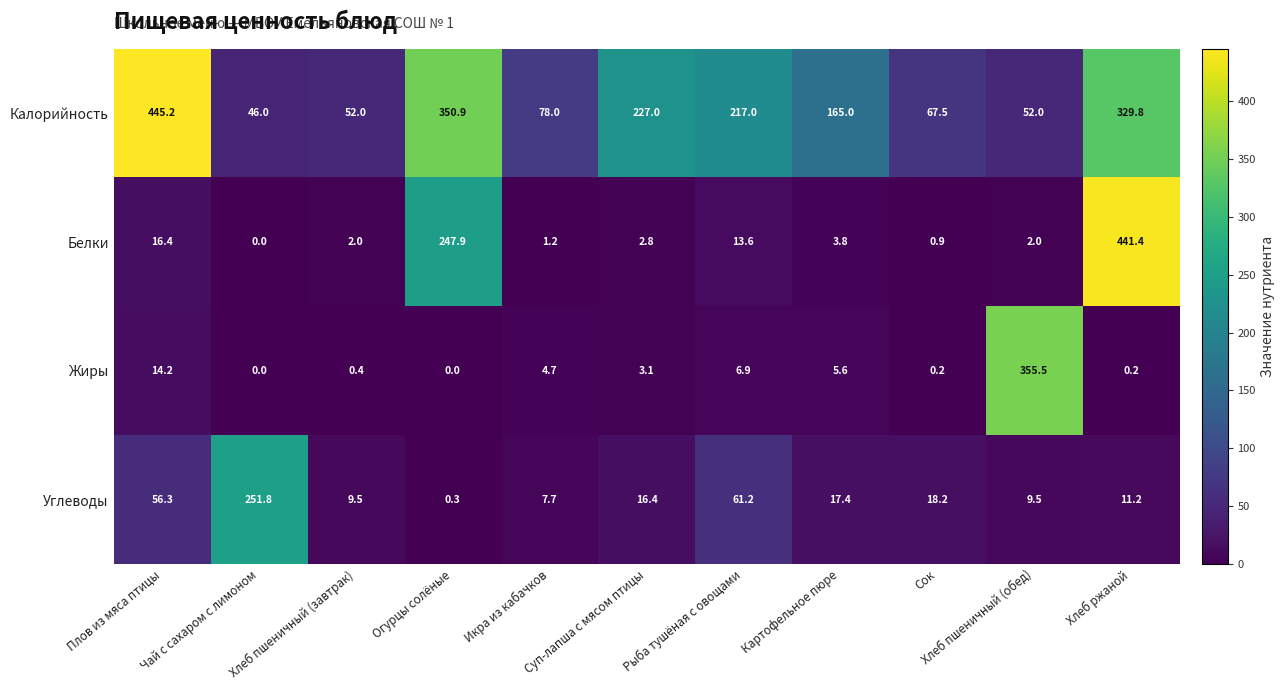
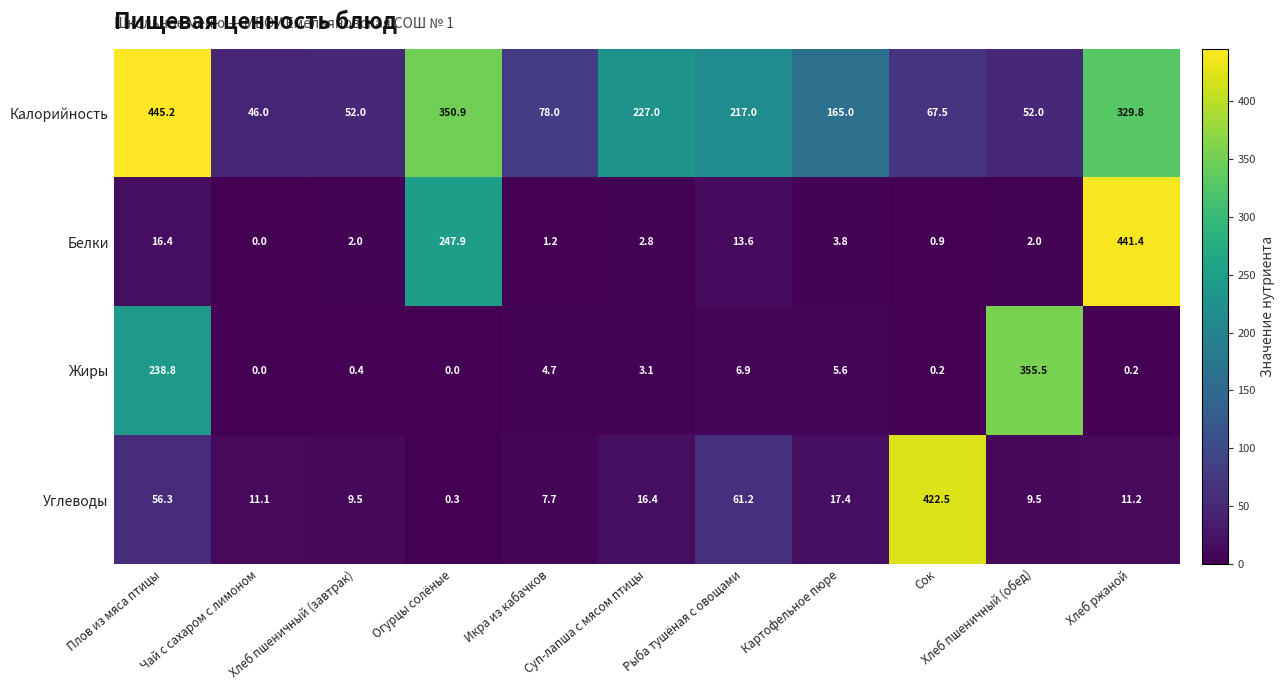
Жиры, Плов из мяса птицы: 14.2 -> 238.8
Углеводы, Чай с сахаром с лимоном: 251.8 -> 11.1
Углеводы, Сок: 18.2 -> 422.5
